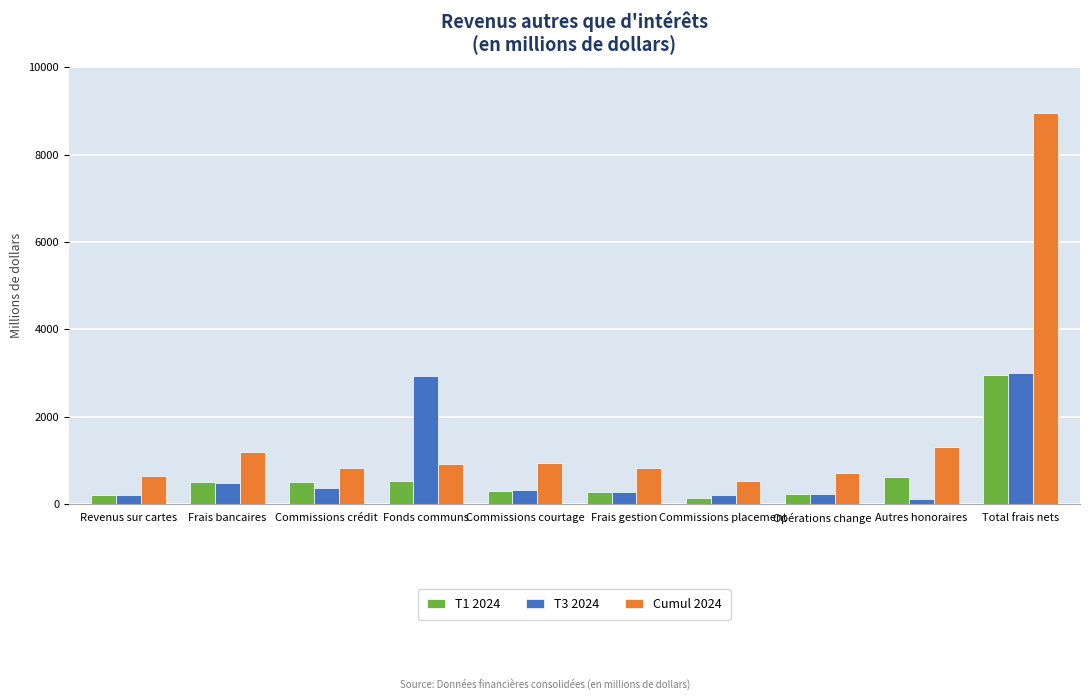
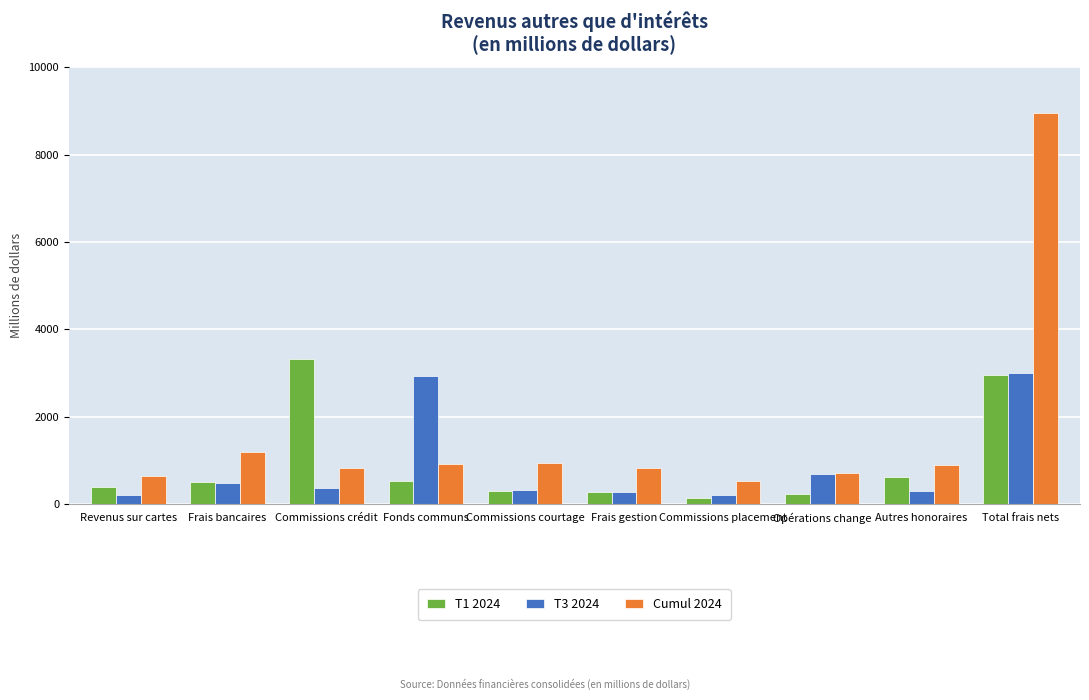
T1 2024, Revenus sur cartes: 200 -> 400
T1 2024, Commissions crédit: 500 -> 3300
T3 2024, Opérations change: 200 -> 700
T3 2024, Autres honoraires: 100 -> 300
Cumul 2024, Autres honoraires: 1300 -> 900
